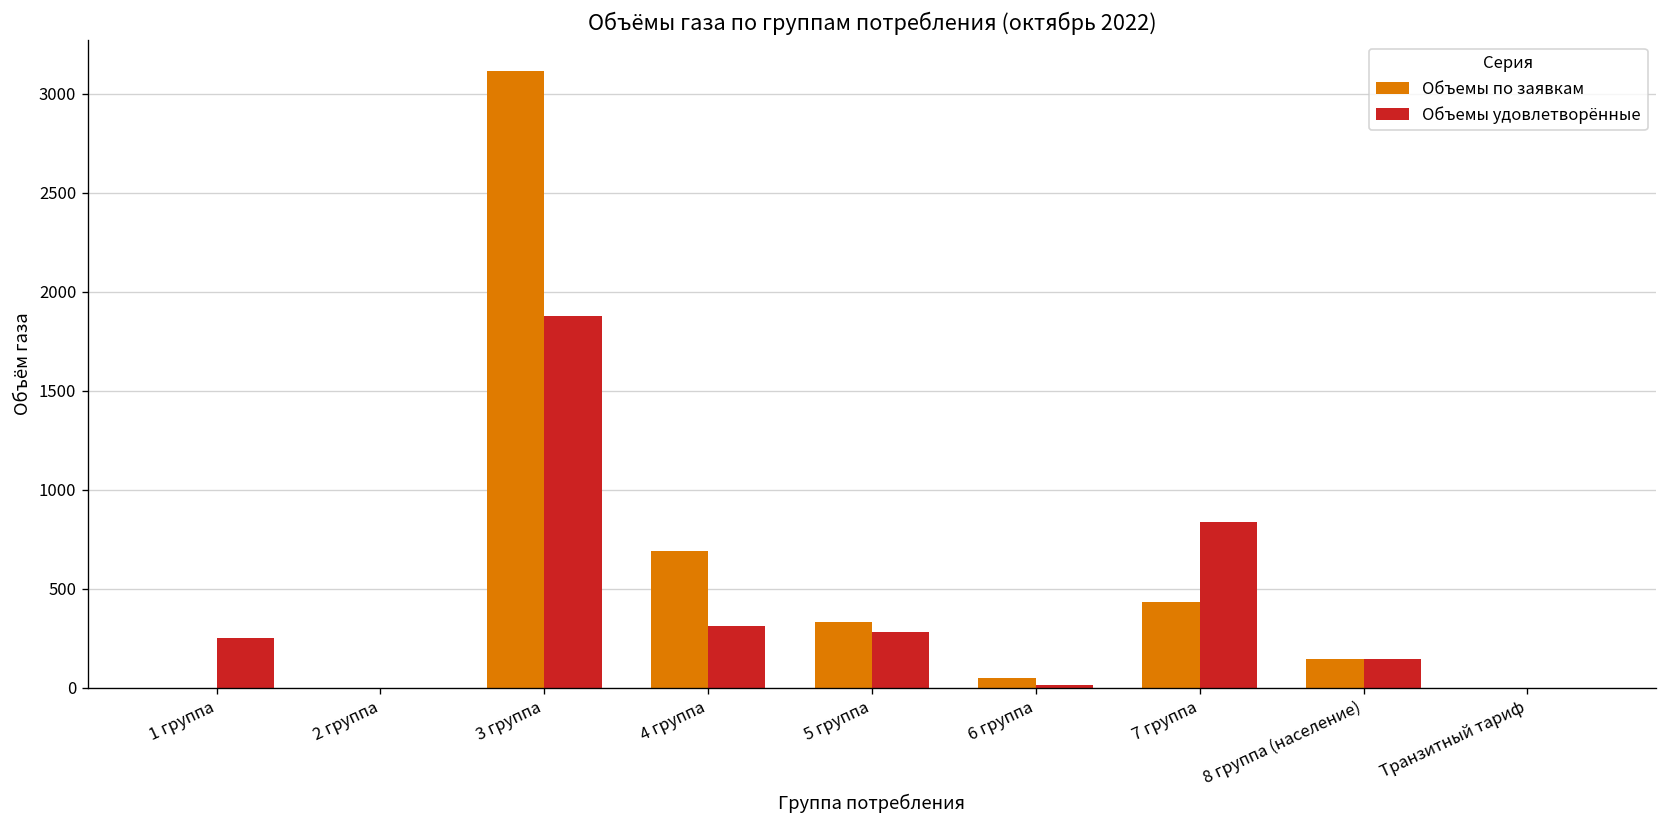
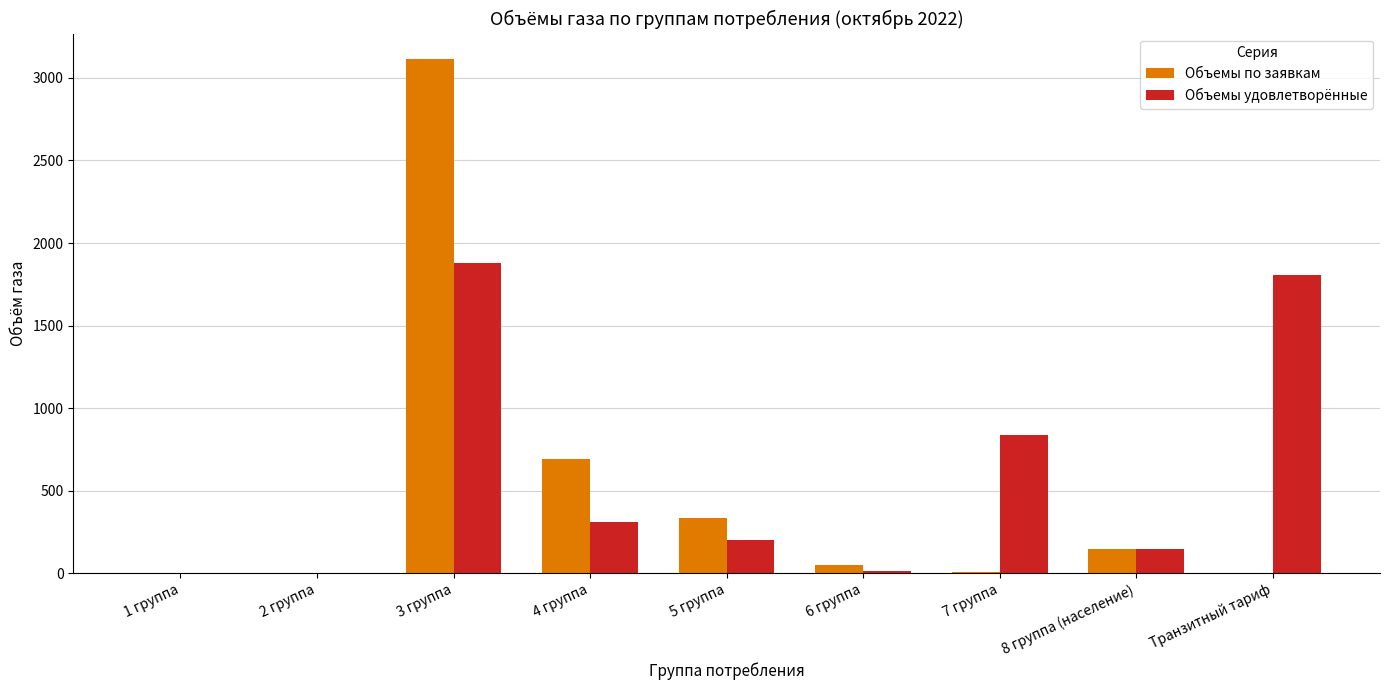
Объемы удовлетворённые, 1 группа: 250 -> 0
Объемы удовлетворённые, 5 группа: 280 -> 200
Объемы по заявкам, 7 группа: 430 -> 10
Объемы удовлетворённые, Транзитный тариф: 0 -> 1800
